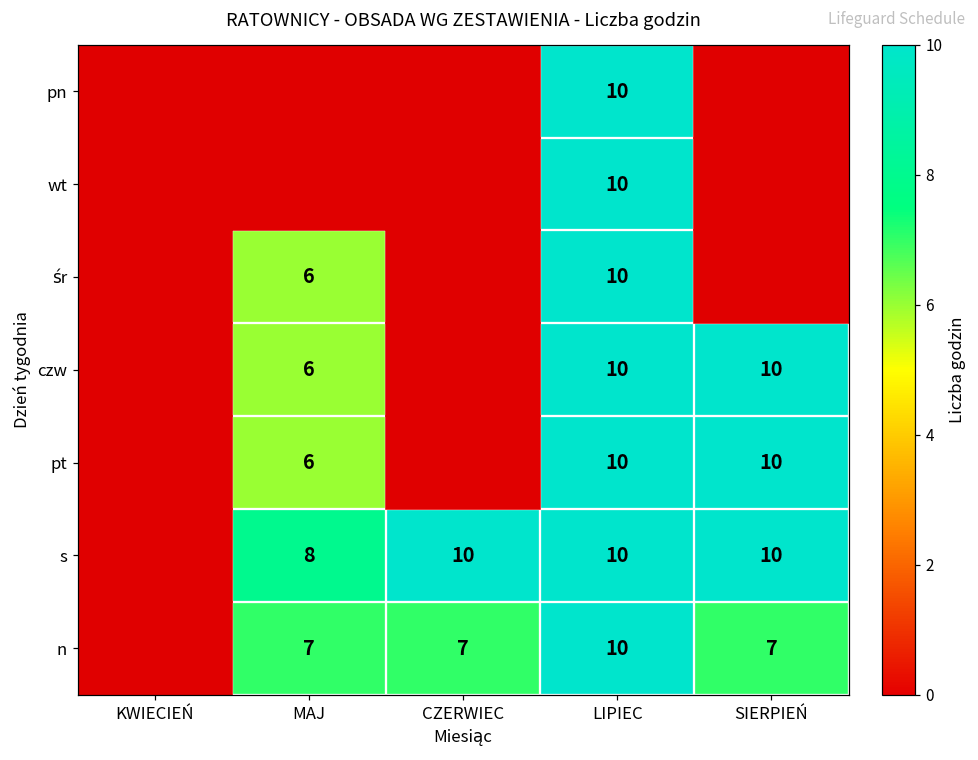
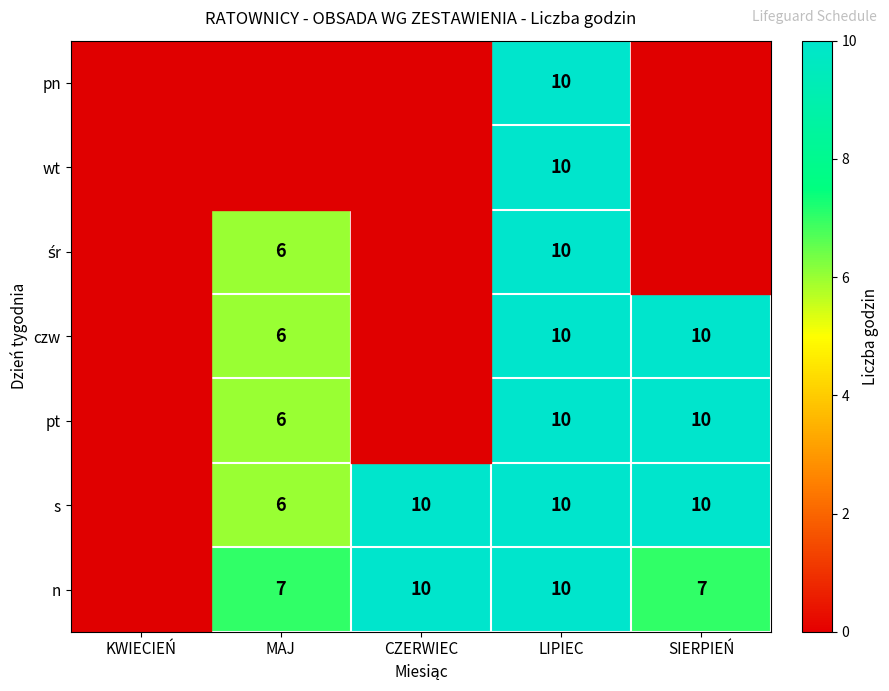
s, MAJ: 8 -> 6
n, CZERWIEC: 7 -> 10
